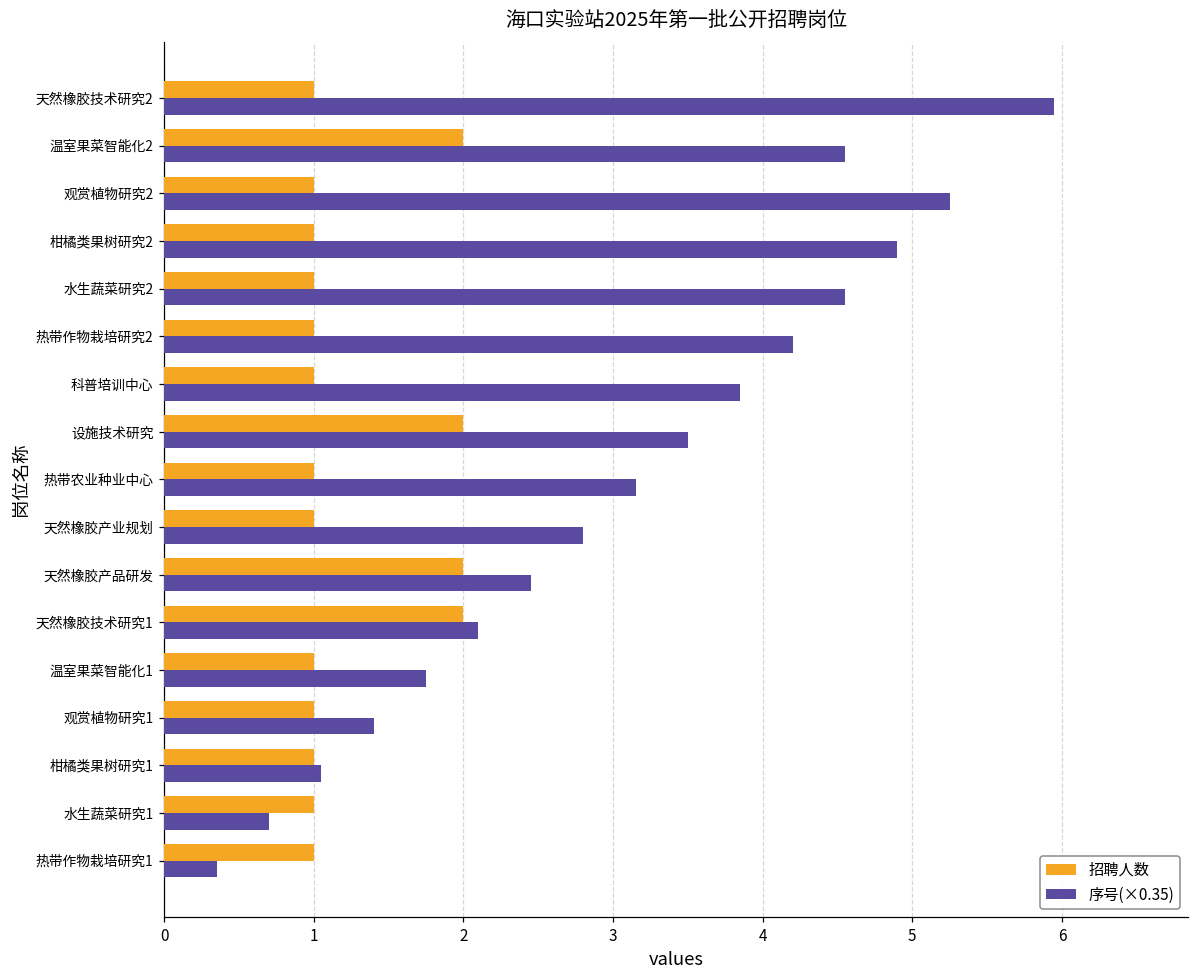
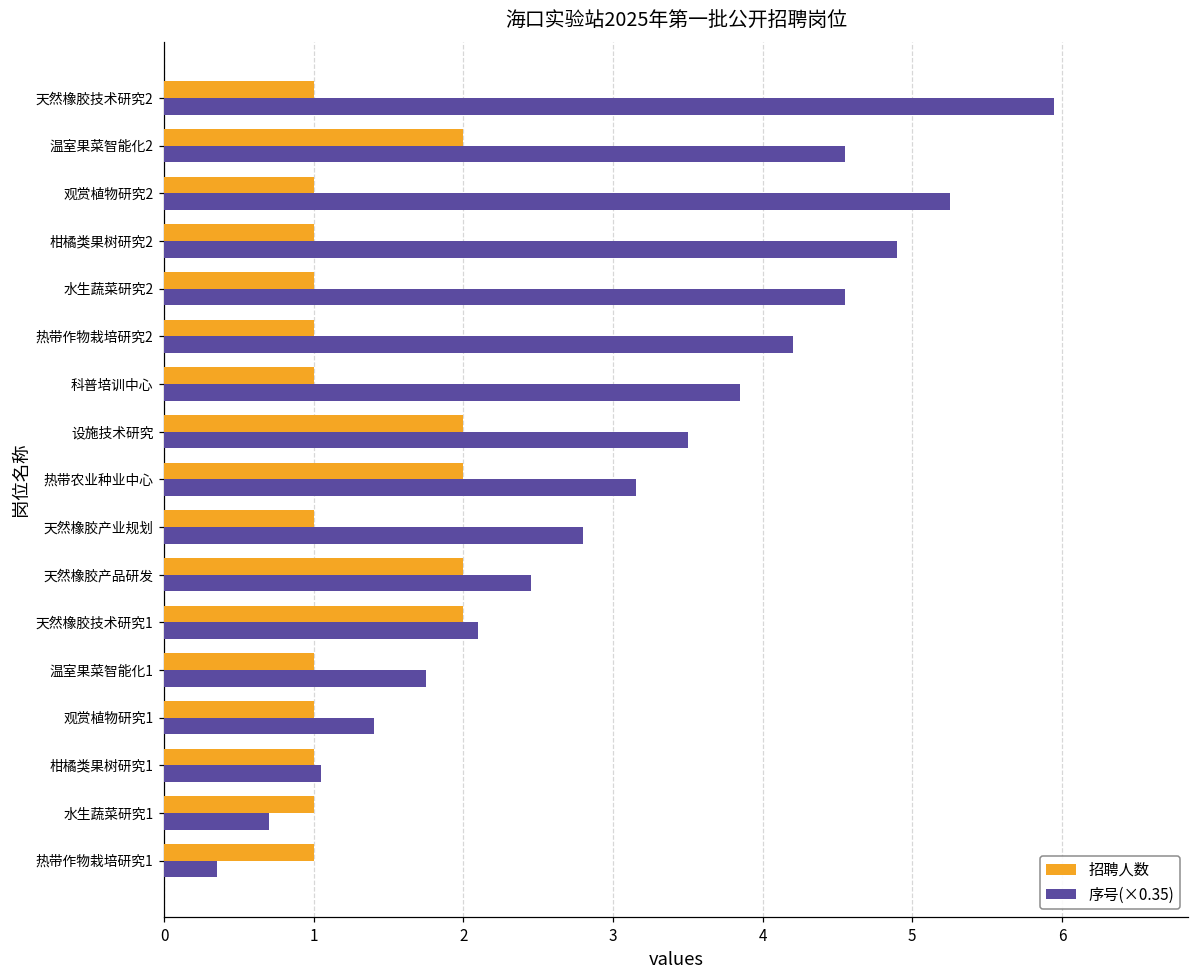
招聘人数, 热带农业种业中心: 1 -> 2
